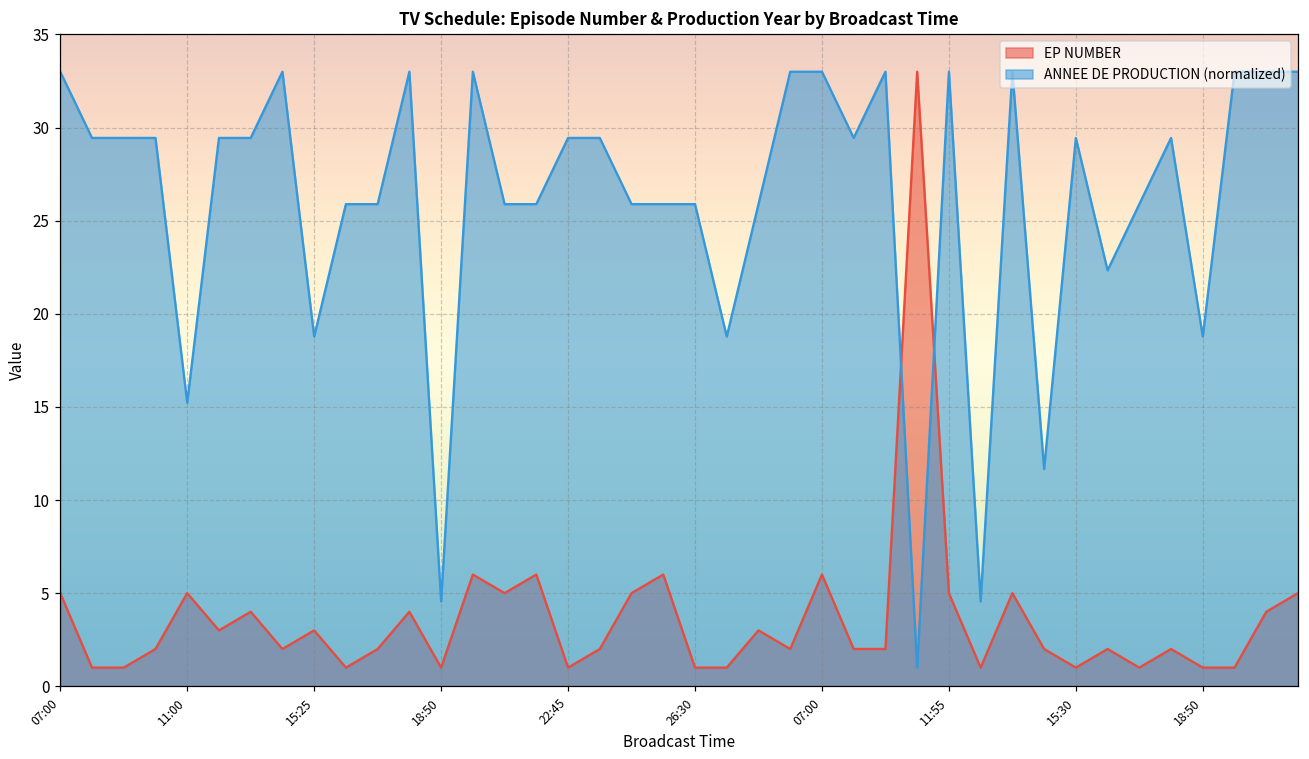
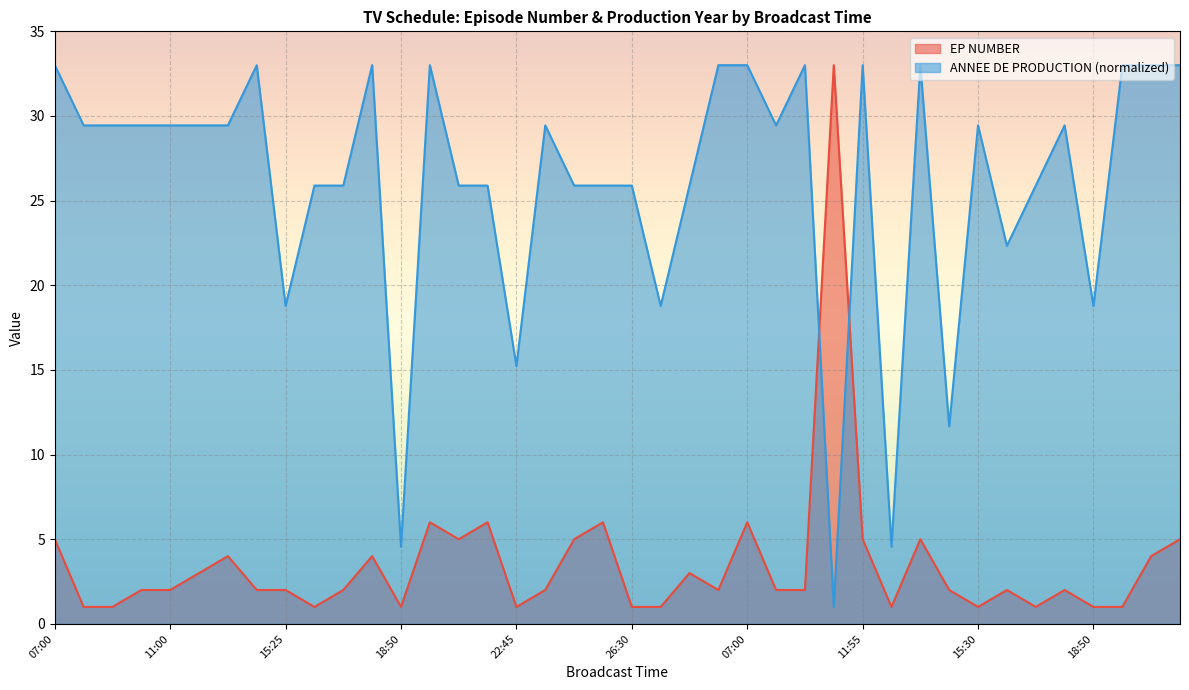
EP NUMBER, 11:00: 5 -> 2
ANNEE DE PRODUCTION (normalized), 11:00: 15.2 -> 29.4
EP NUMBER, 15:25: 3 -> 2
ANNEE DE PRODUCTION (normalized), 22:45: 29.4 -> 15.2
